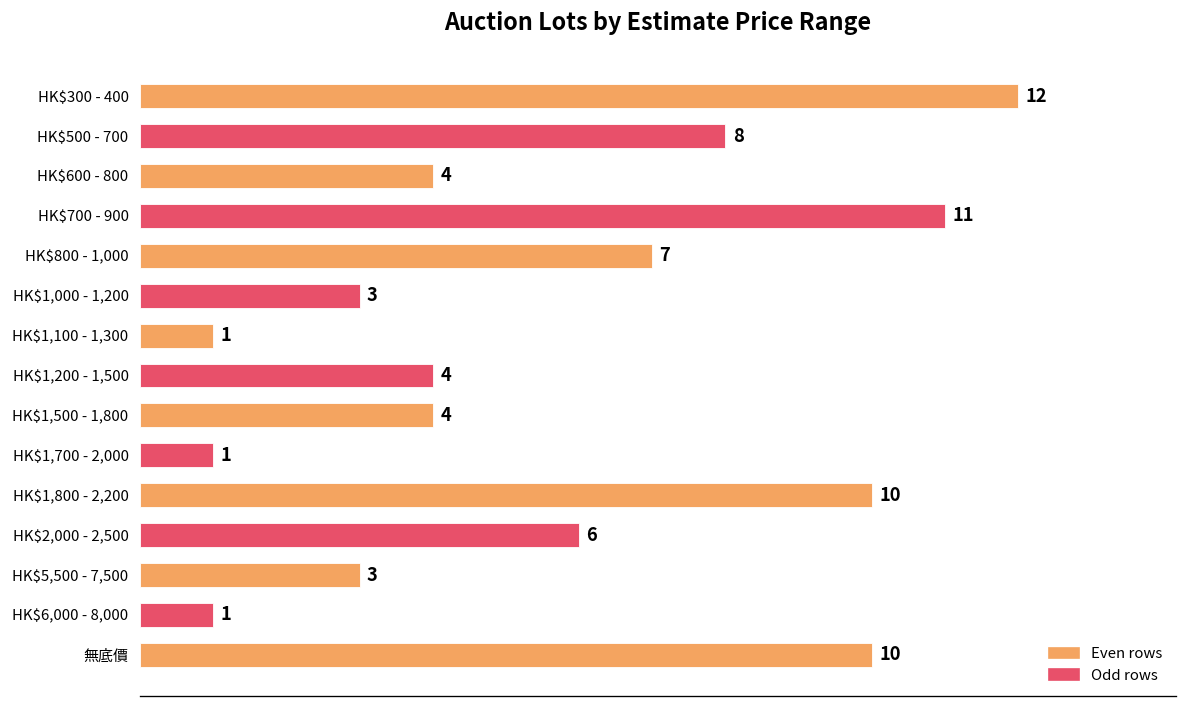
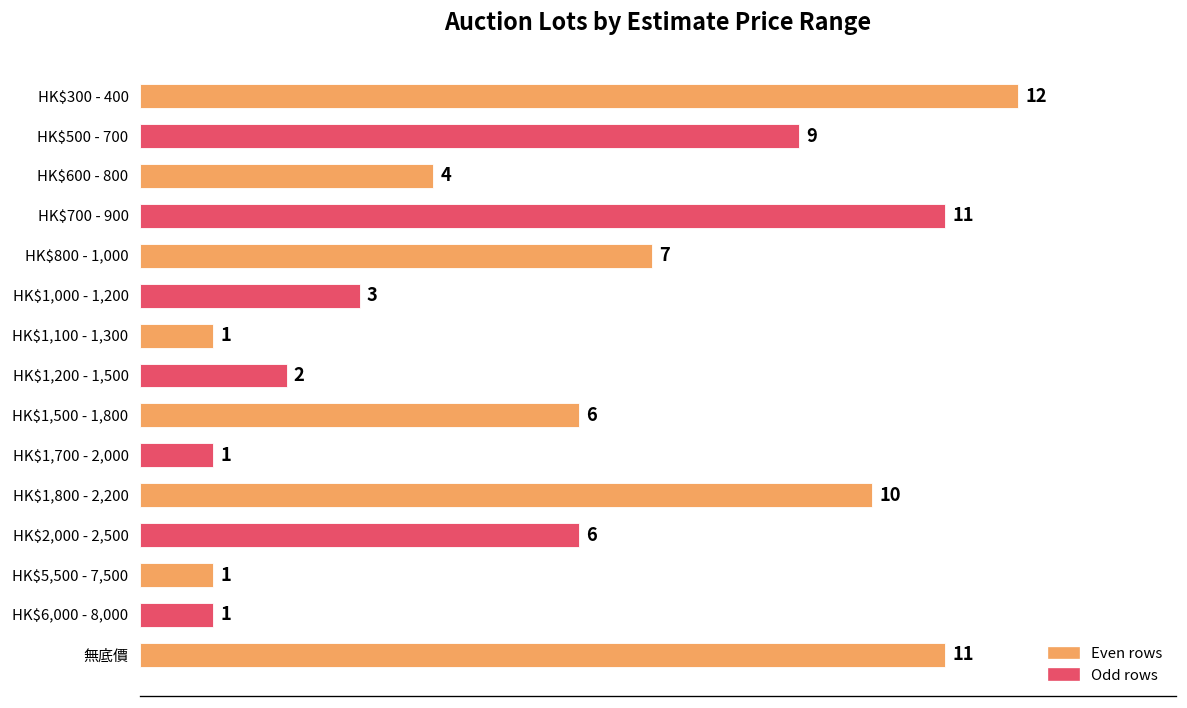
HK$500 - 700: 8 -> 9
HK$1,200 - 1,500: 4 -> 2
HK$1,500 - 1,800: 4 -> 6
HK$5,500 - 7,500: 3 -> 1
無底價: 10 -> 11
